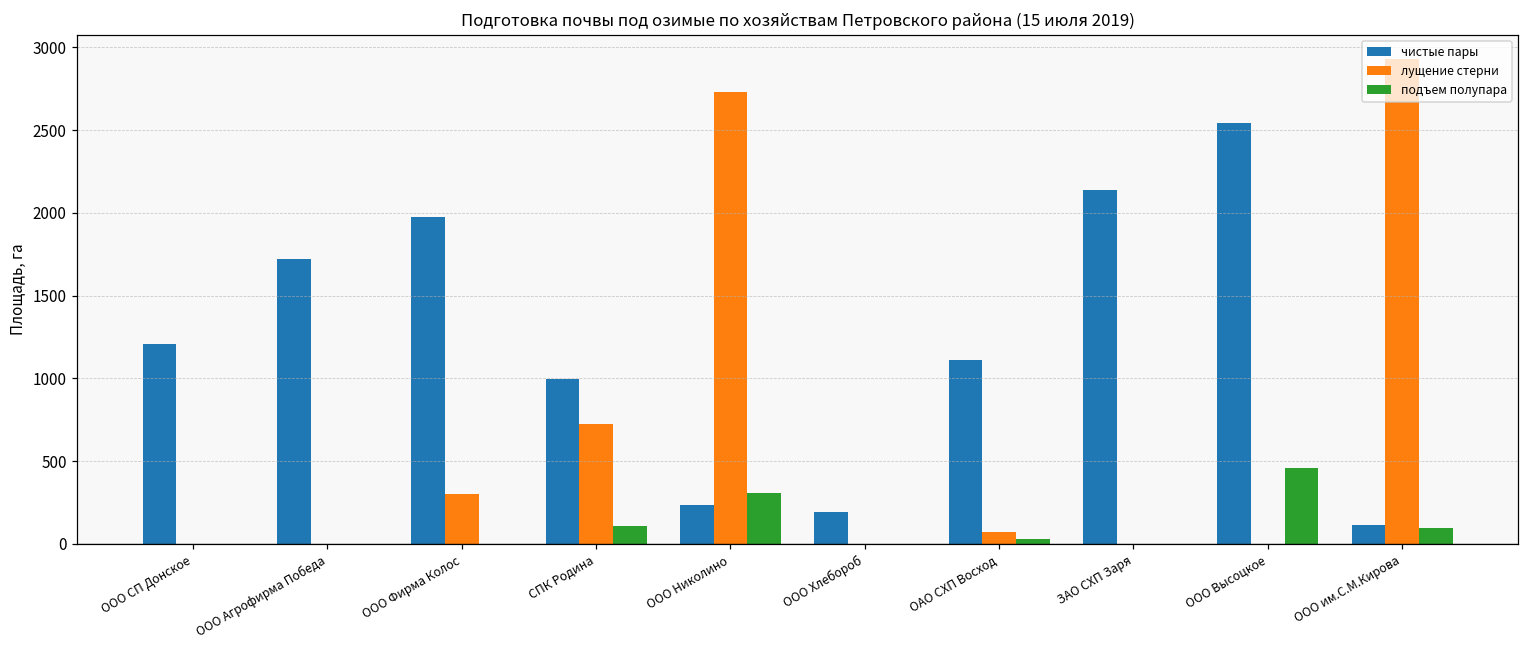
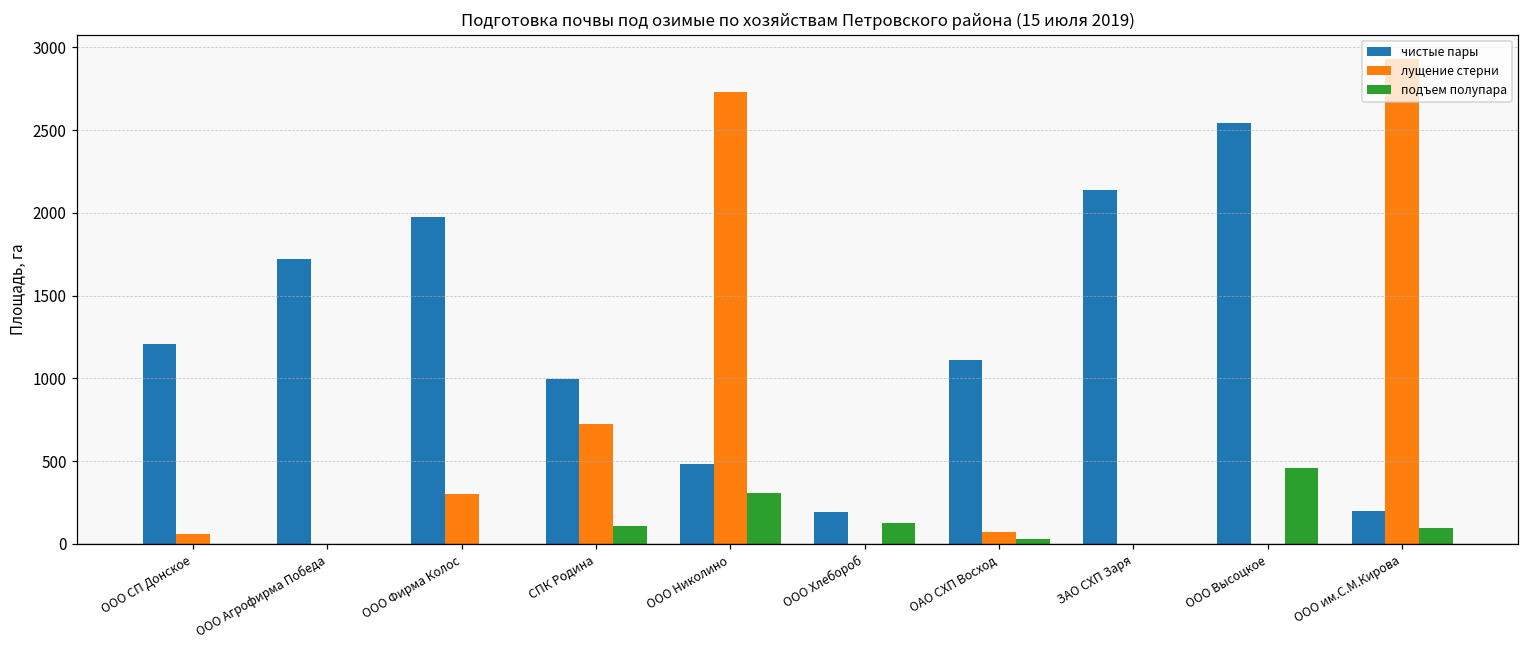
лущение стерни, ООО СП Донское: 0 -> 60
чистые пары, ООО Николино: 230 -> 480
подъем полупара, ООО Хлебороб: 0 -> 130
чистые пары, ООО им.С.М.Кирова: 110 -> 200
